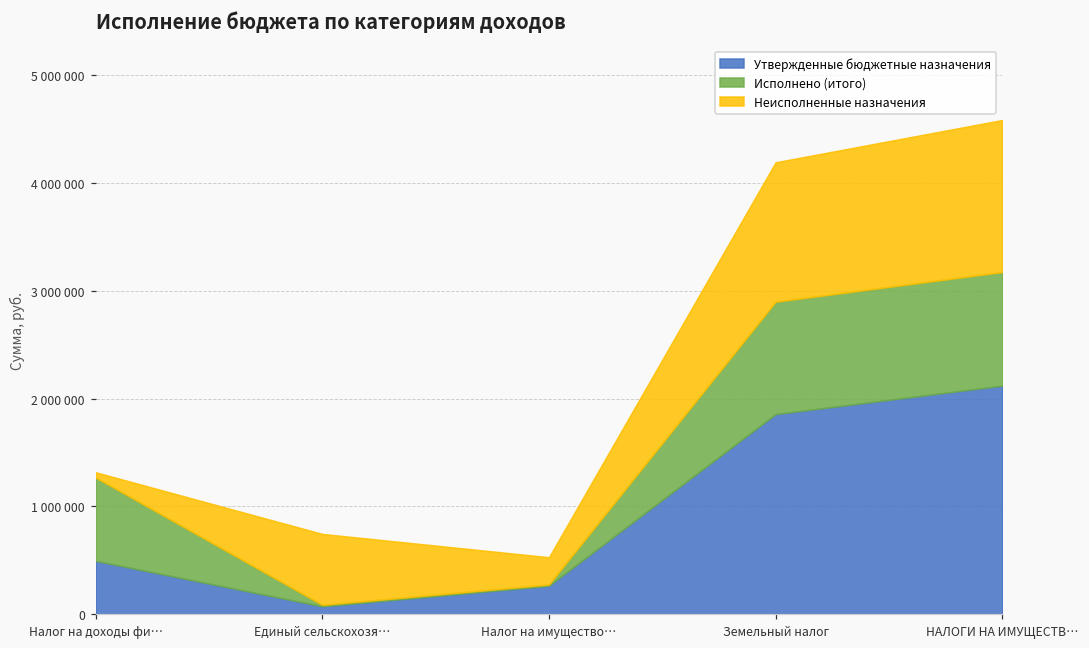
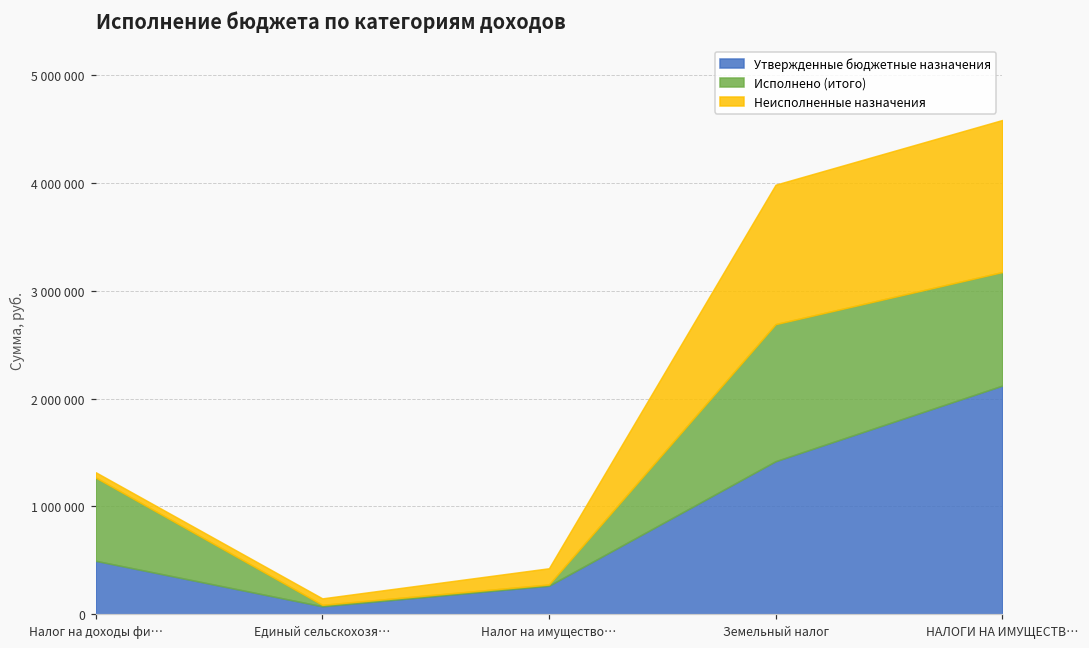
Неисполненные назначения, Единый сельскохозя…: 700000 -> 100000
Неисполненные назначения, Налог на имущество…: 300000 -> 200000
Утвержденные бюджетные назначения, Земельный налог: 1900000 -> 1400000
Исполнено (итого), Земельный налог: 1000000 -> 1300000
